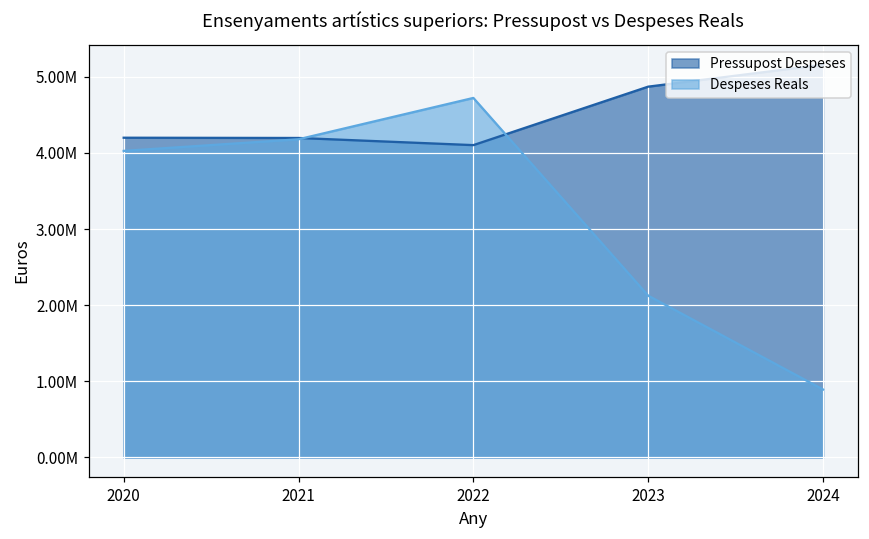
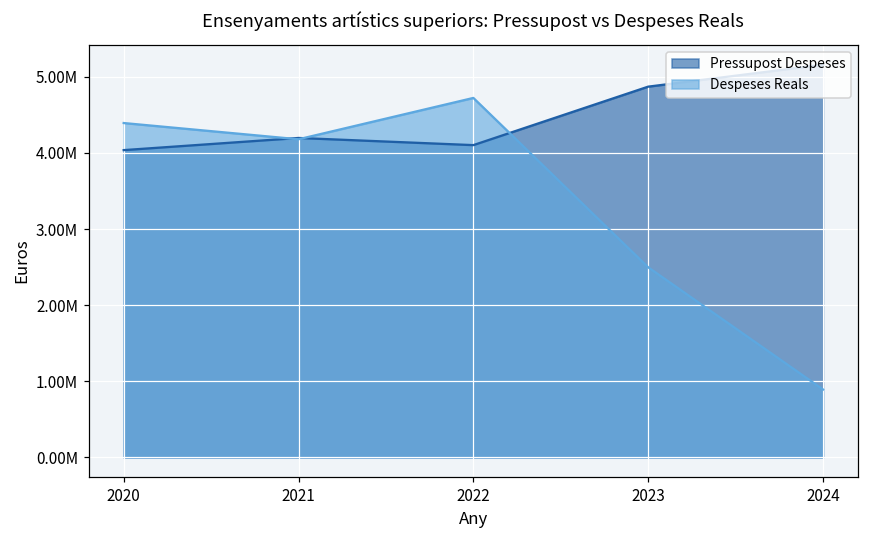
Pressupost Despeses, 2020: 4200000 -> 4000000
Despeses Reals, 2020: 4000000 -> 4400000
Despeses Reals, 2023: 2100000 -> 2500000
